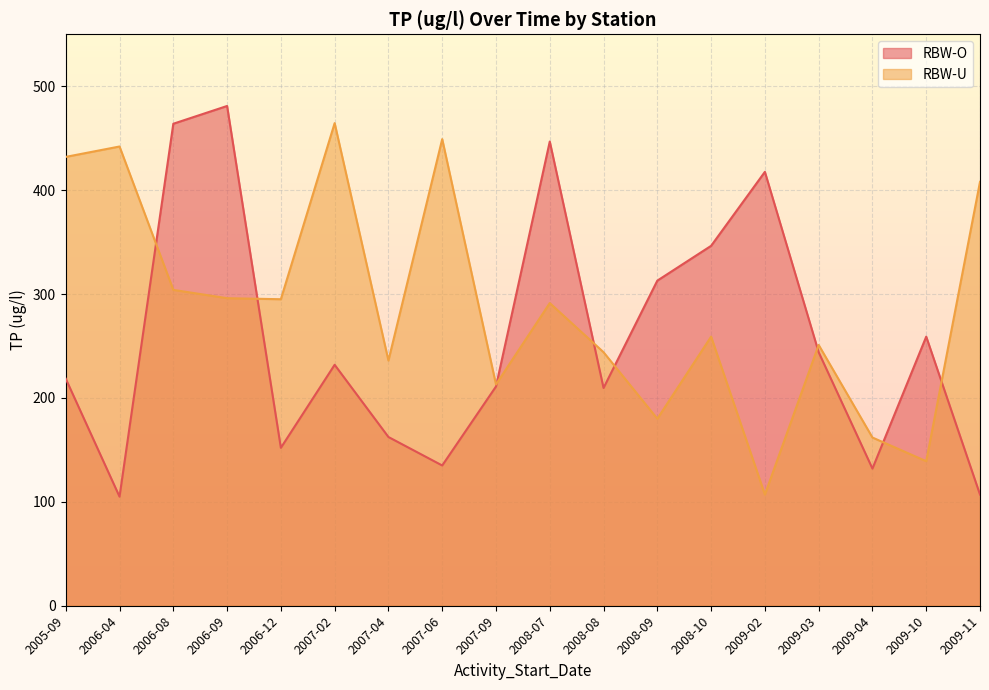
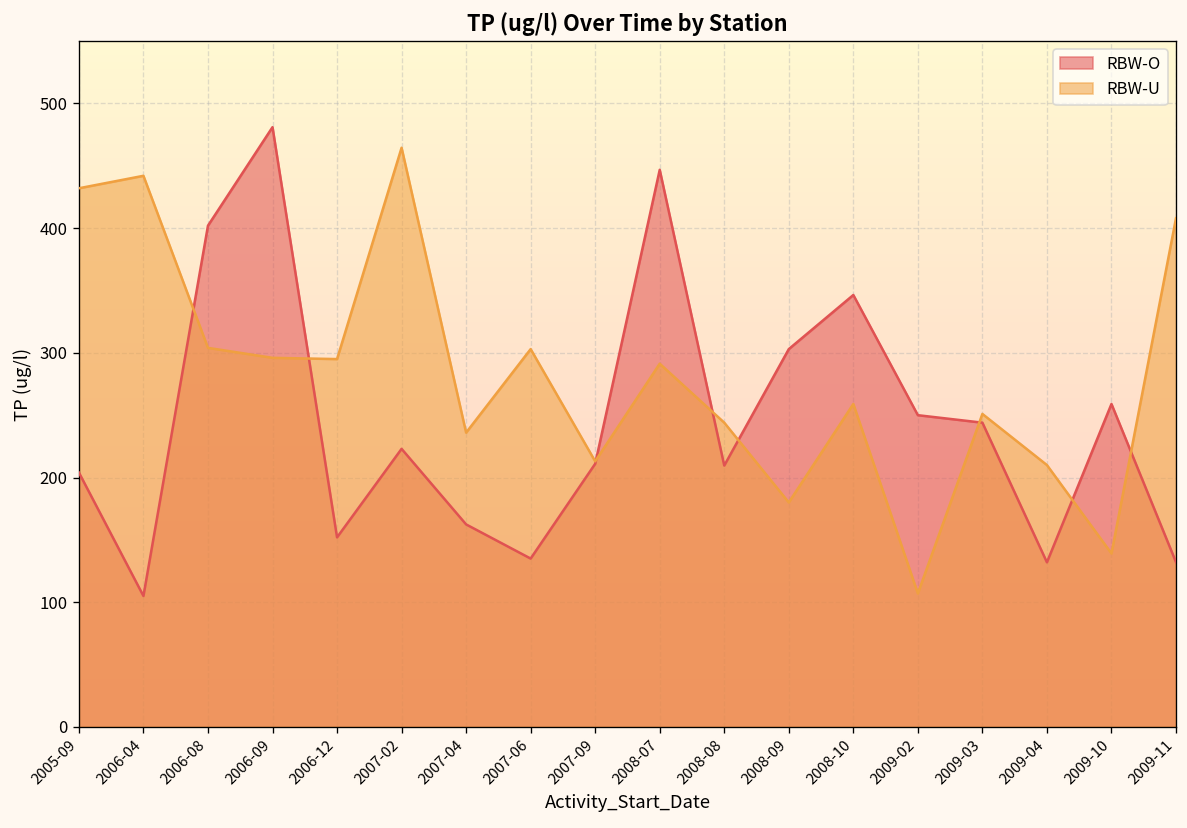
RBW-O, 2005-09: 219 -> 204
RBW-O, 2006-08: 464 -> 402
RBW-O, 2007-02: 232 -> 223
RBW-U, 2007-06: 449 -> 303
RBW-O, 2008-09: 313 -> 303
RBW-O, 2009-02: 418 -> 250
RBW-U, 2009-04: 162 -> 210
RBW-O, 2009-11: 107 -> 132
